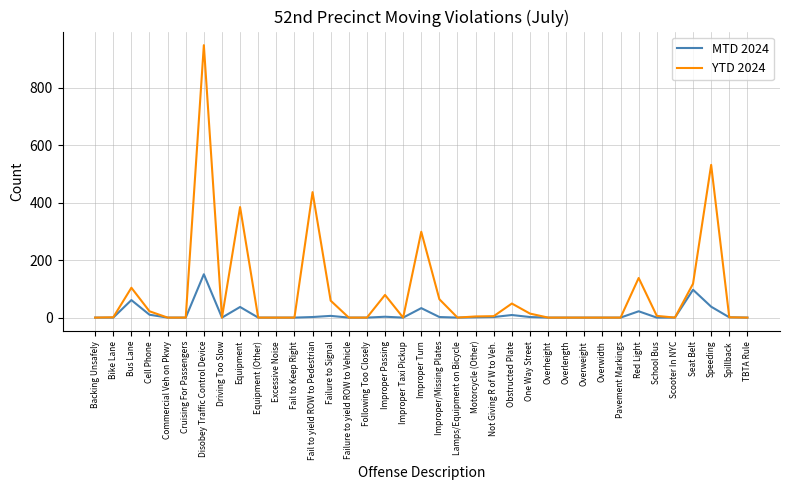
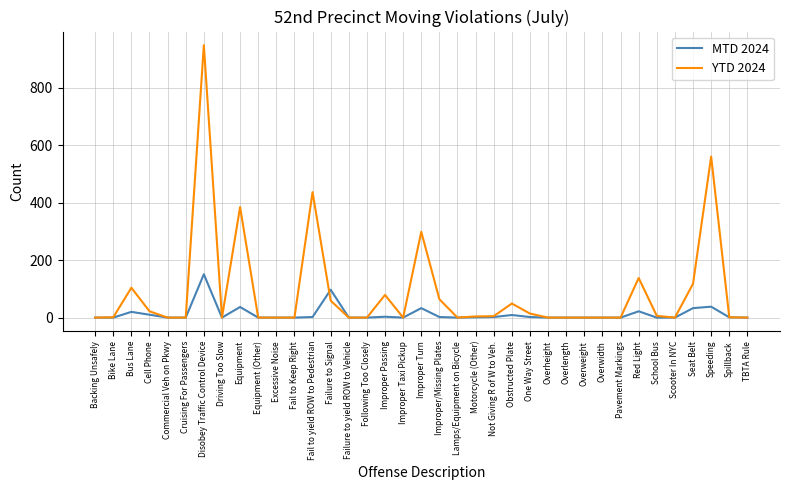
MTD 2024, Bus Lane: 60 -> 20
MTD 2024, Failure to Signal: 10 -> 100
MTD 2024, Seat Belt: 100 -> 30
YTD 2024, Speeding: 530 -> 560
